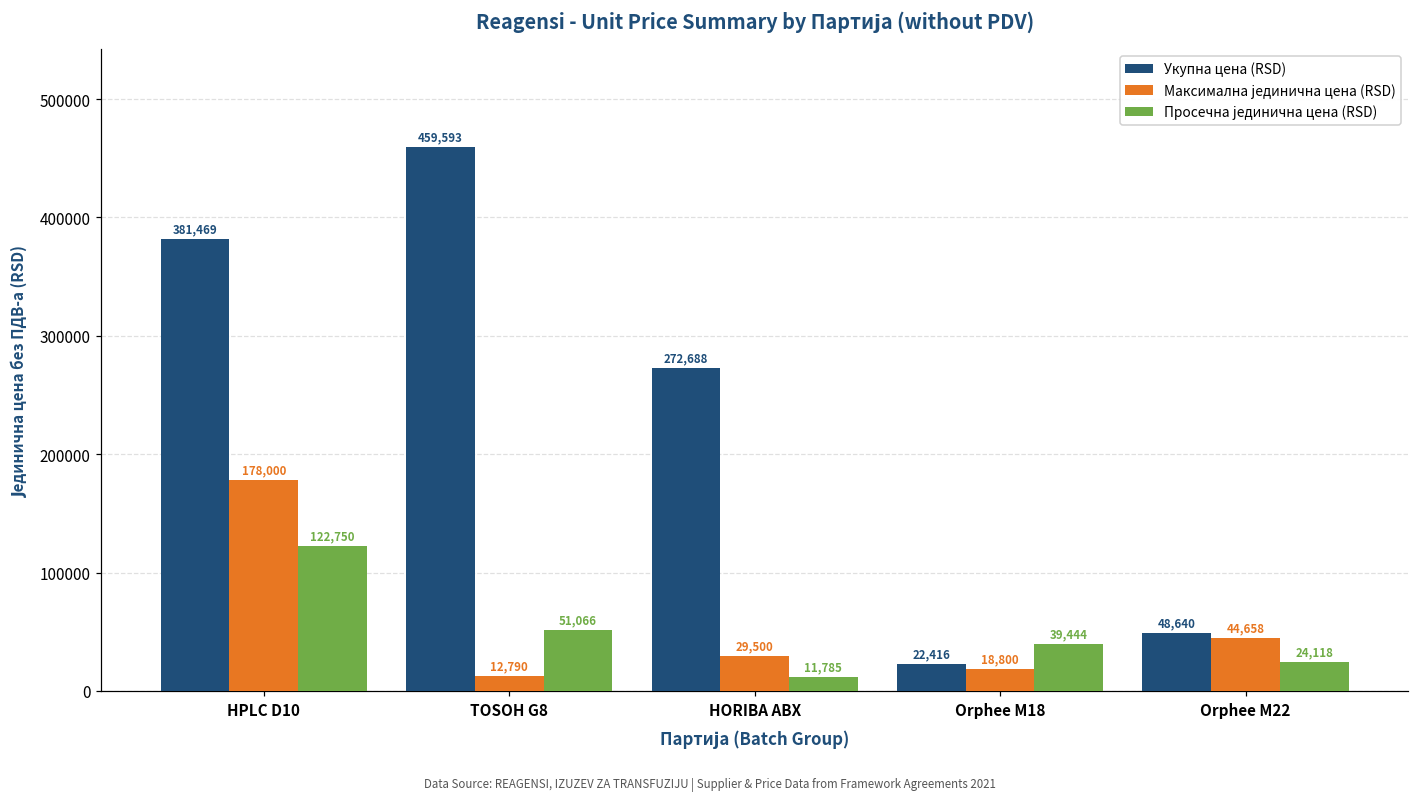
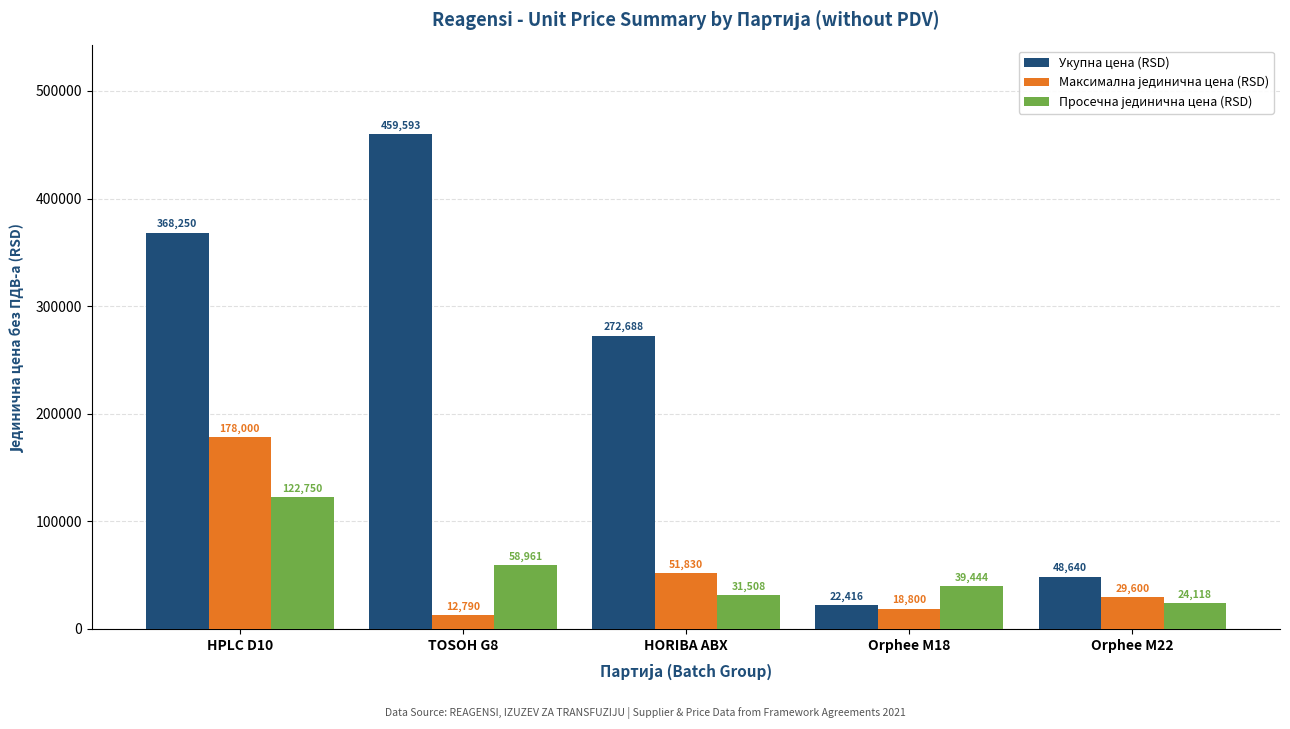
Укупна цена (RSD), HPLC D10: 381,469 -> 368,250
Просечна јединична цена (RSD), TOSOH G8: 51,066 -> 58,961
Максимална јединична цена (RSD), HORIBA ABX: 29,500 -> 51,830
Просечна јединична цена (RSD), HORIBA ABX: 11,785 -> 31,508
Максимална јединична цена (RSD), Orphee M22: 44,658 -> 29,600
